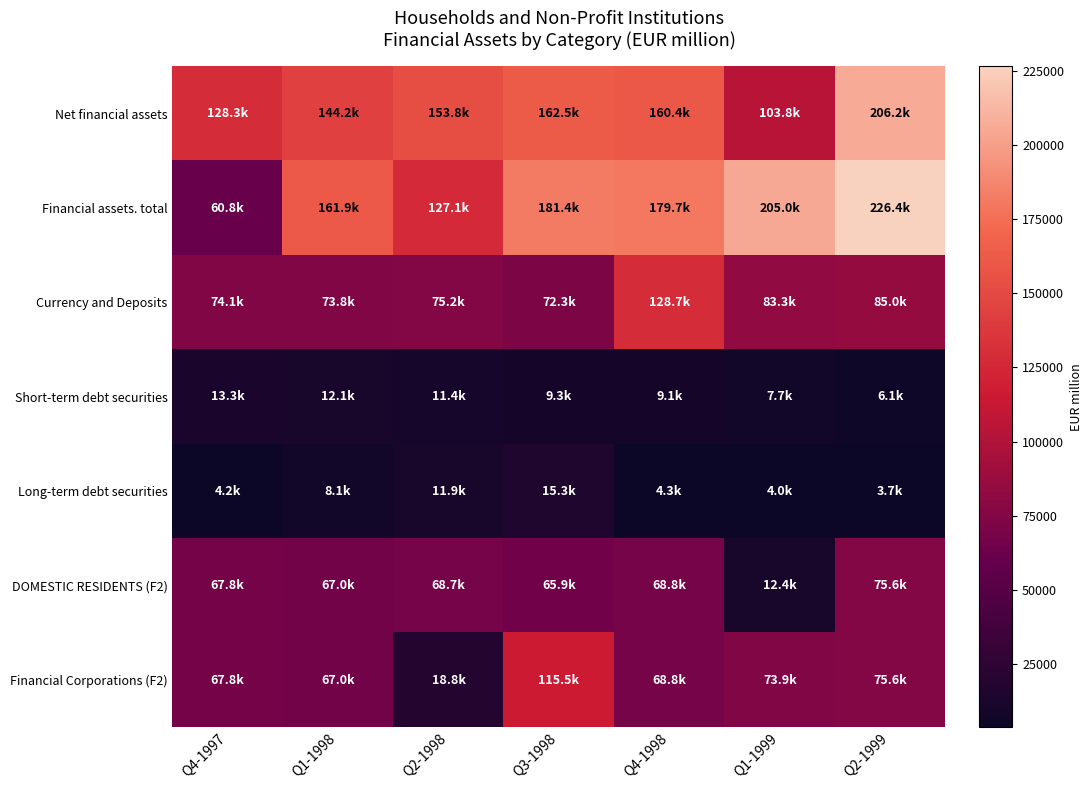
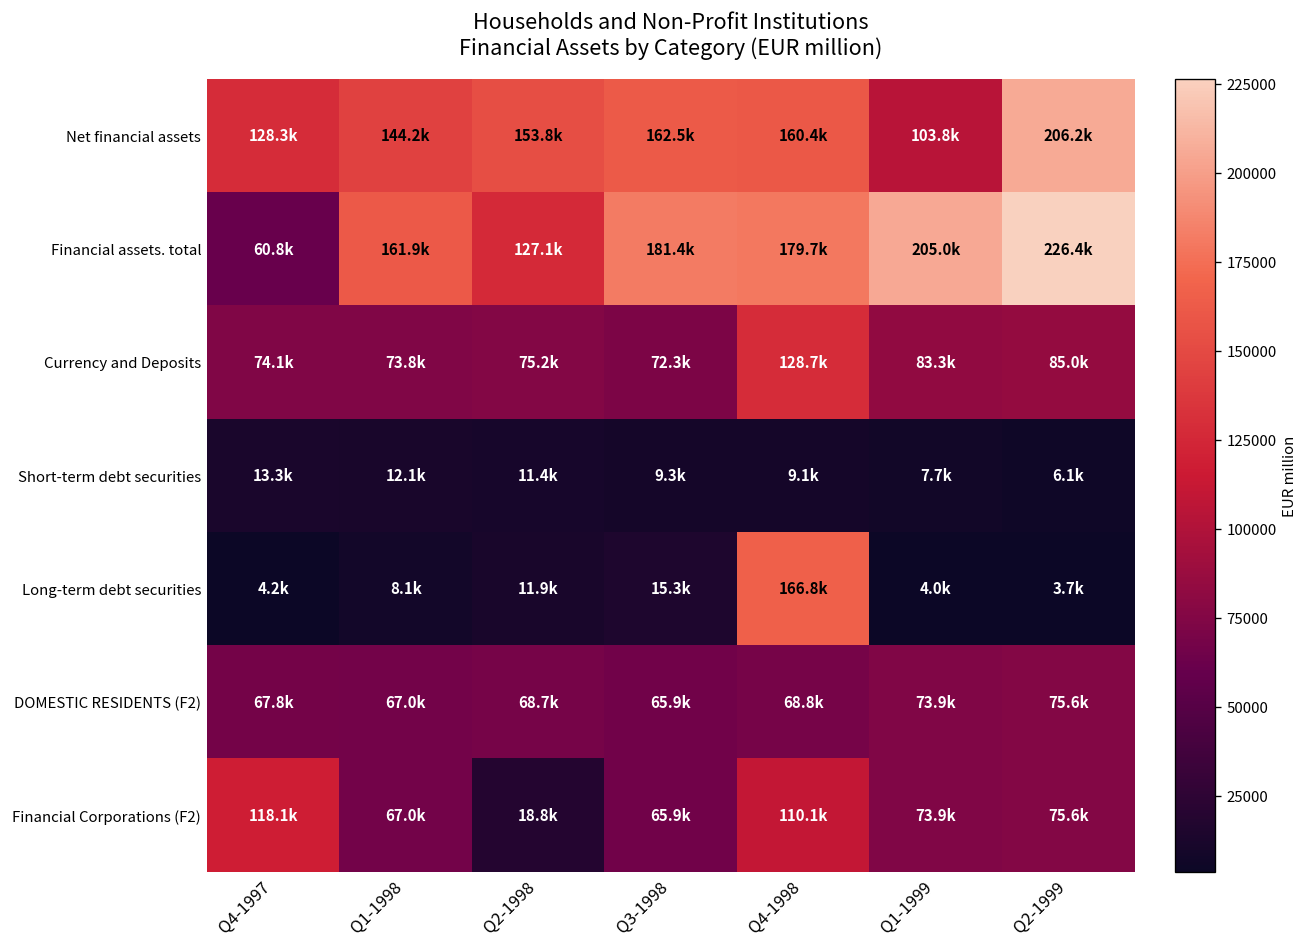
Long-term debt securities, Q4-1998: 4.3k -> 166.8k
DOMESTIC RESIDENTS (F2), Q1-1999: 12.4k -> 73.9k
Financial Corporations (F2), Q4-1997: 67.8k -> 118.1k
Financial Corporations (F2), Q3-1998: 115.5k -> 65.9k
Financial Corporations (F2), Q4-1998: 68.8k -> 110.1k
